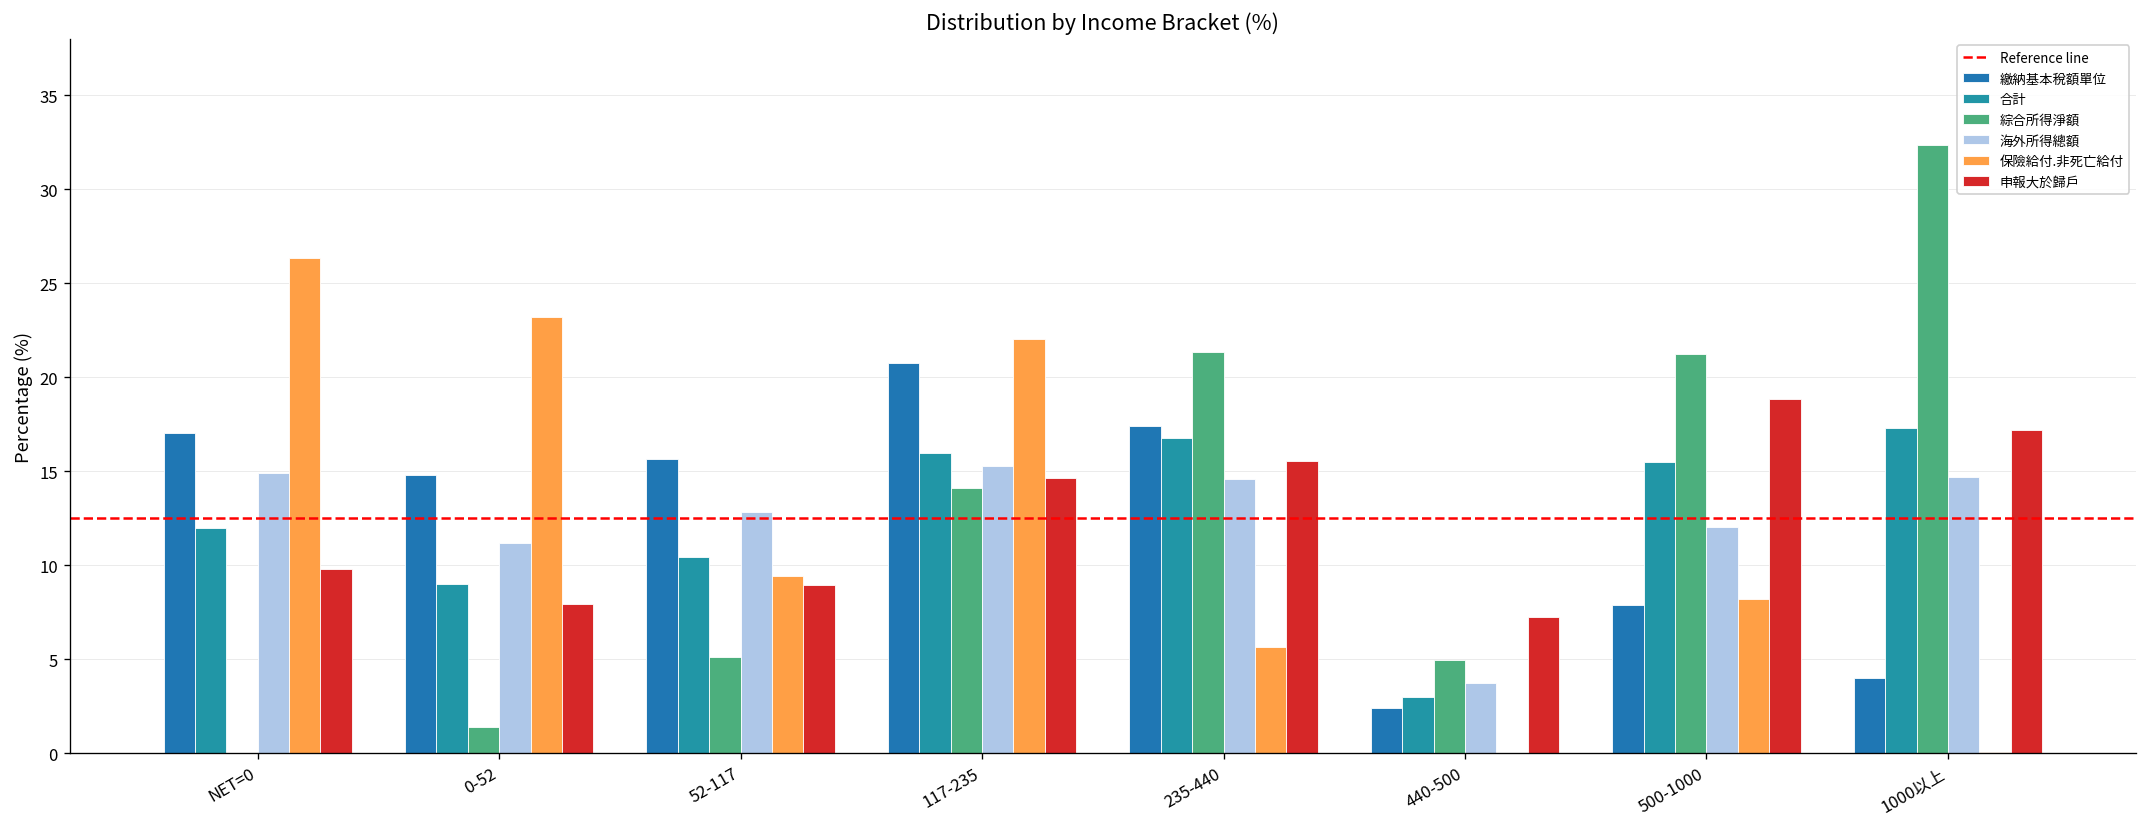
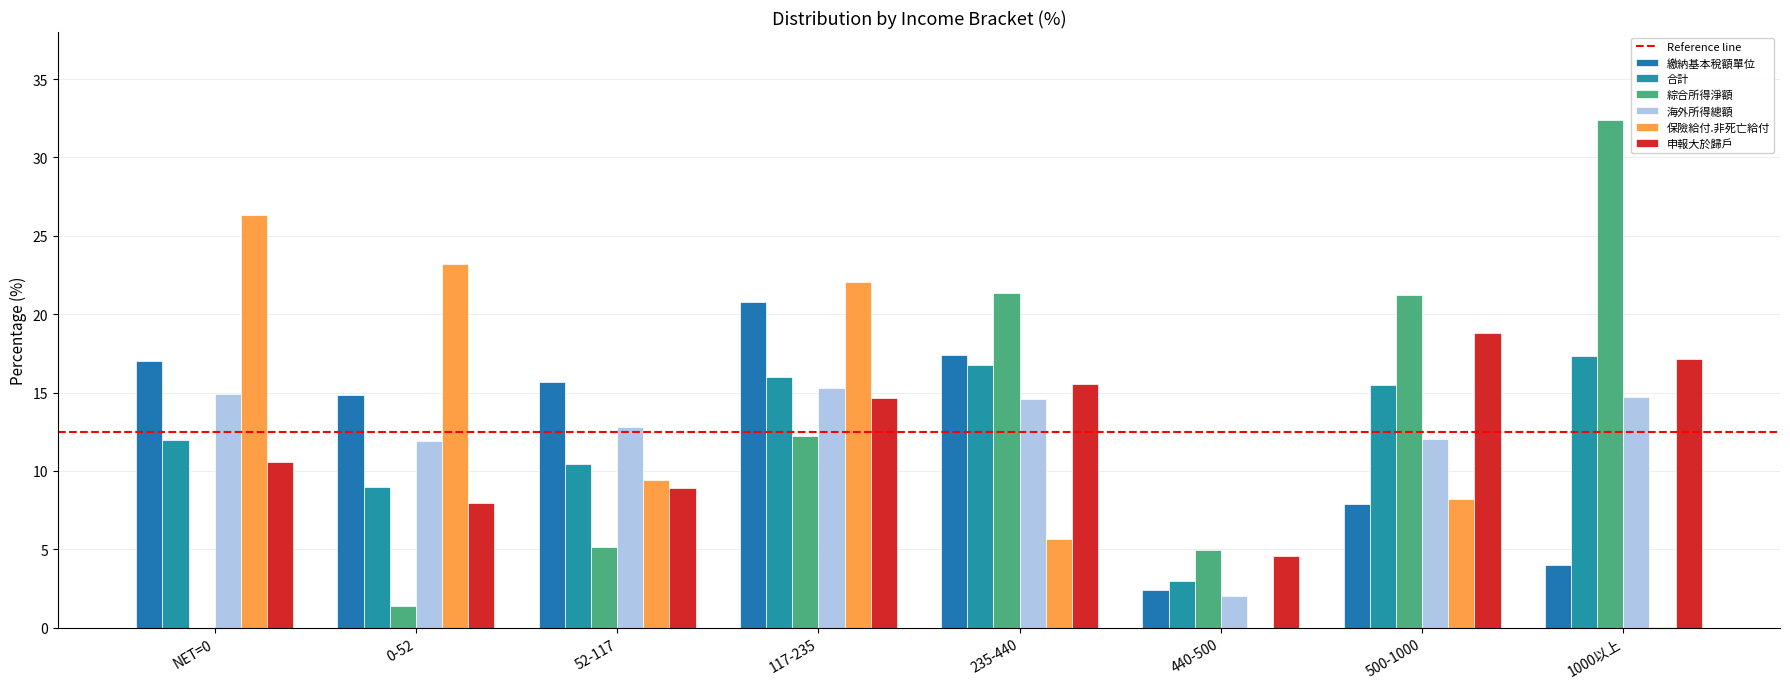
申報大於歸戶, NET=0: 9.8 -> 10.6
海外所得總額, 0-52: 11.2 -> 11.9
綜合所得淨額, 117-235: 14.1 -> 12.2
海外所得總額, 440-500: 3.8 -> 2.0
申報大於歸戶, 440-500: 7.3 -> 4.6
